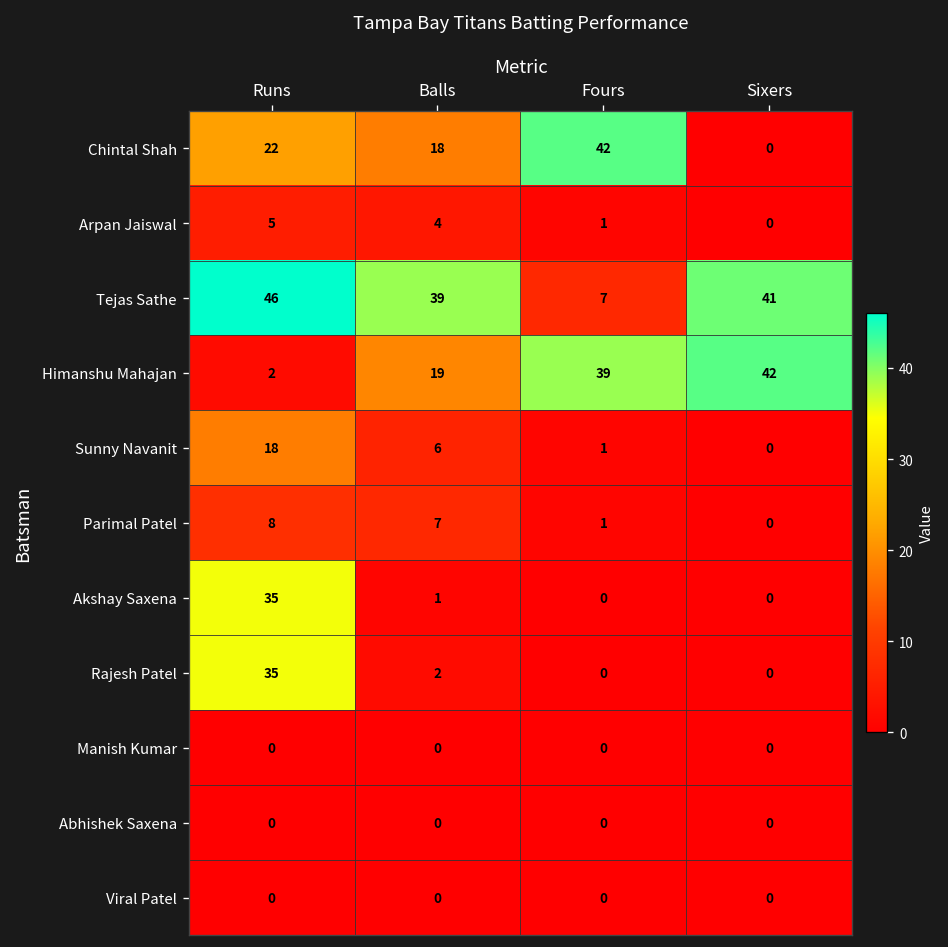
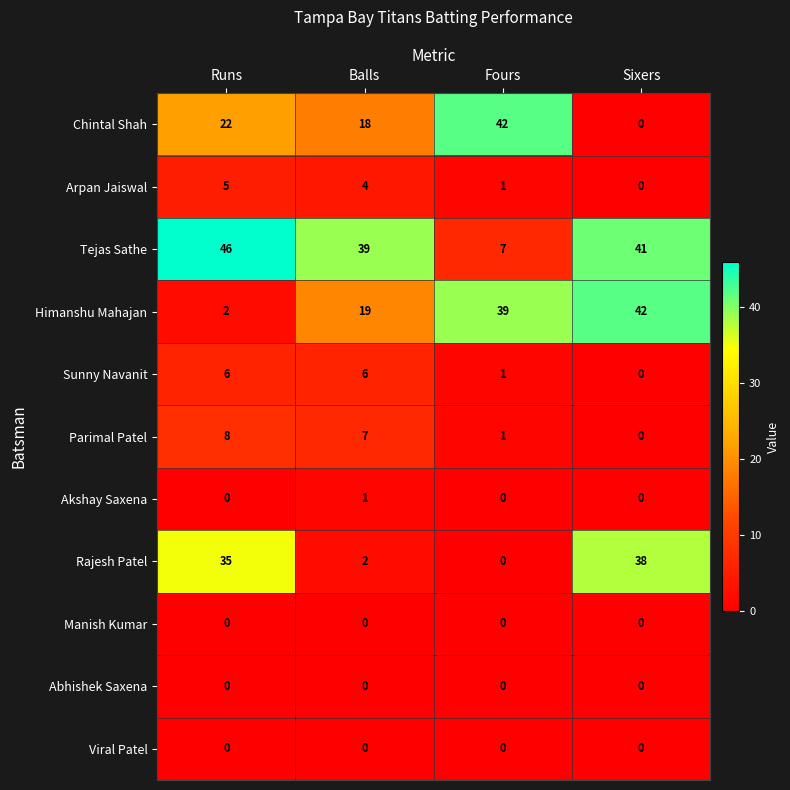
Sunny Navanit, Runs: 18 -> 6
Akshay Saxena, Runs: 35 -> 0
Rajesh Patel, Sixers: 0 -> 38
